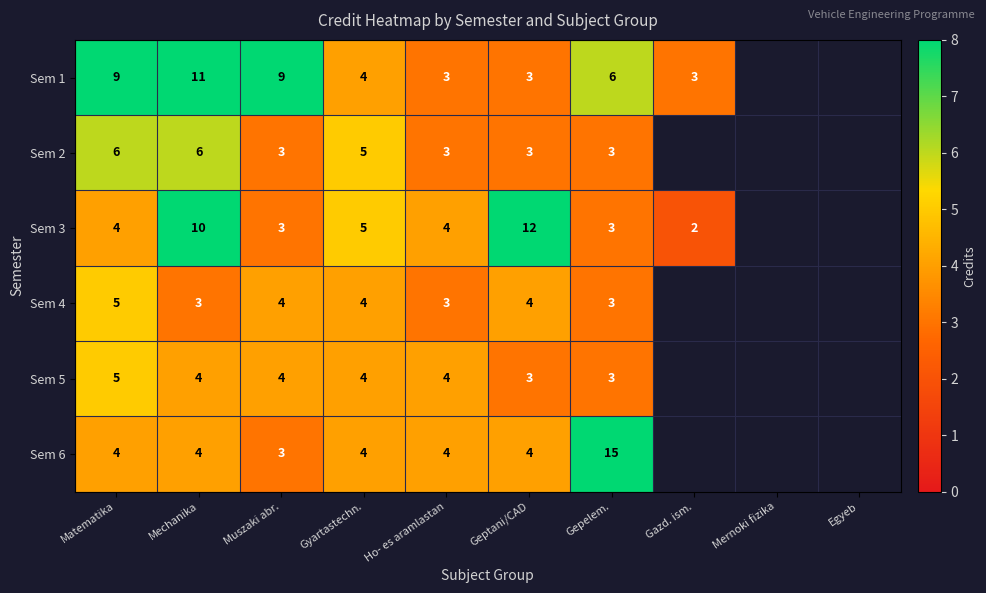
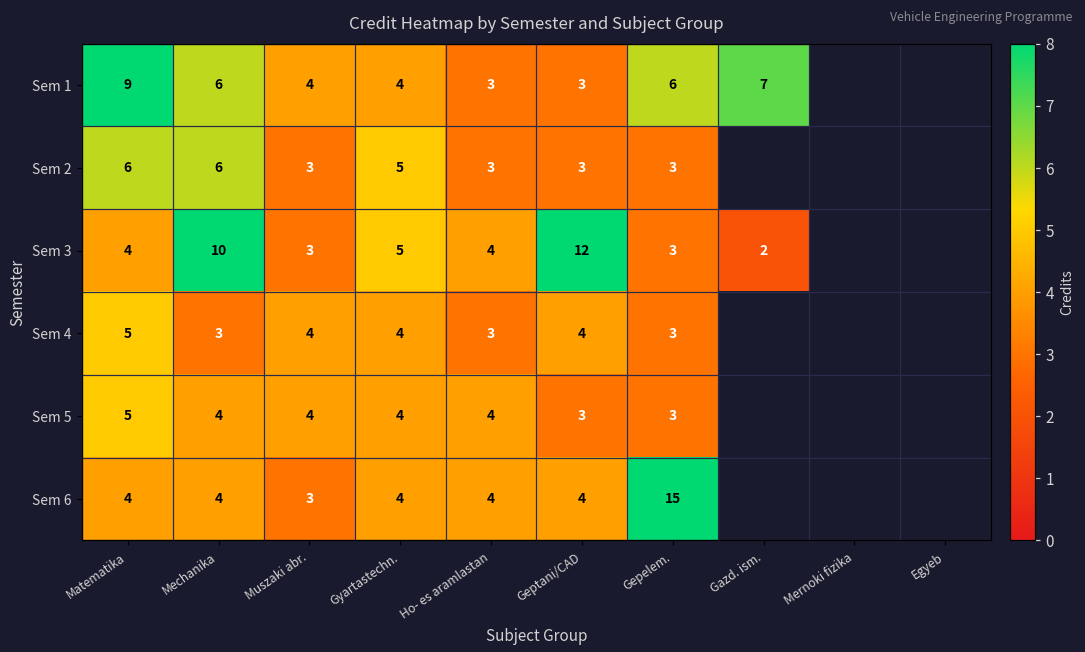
Sem 1, Mechanika: 11 -> 6
Sem 1, Muszaki abr.: 9 -> 4
Sem 1, Gazd. ism.: 3 -> 7
